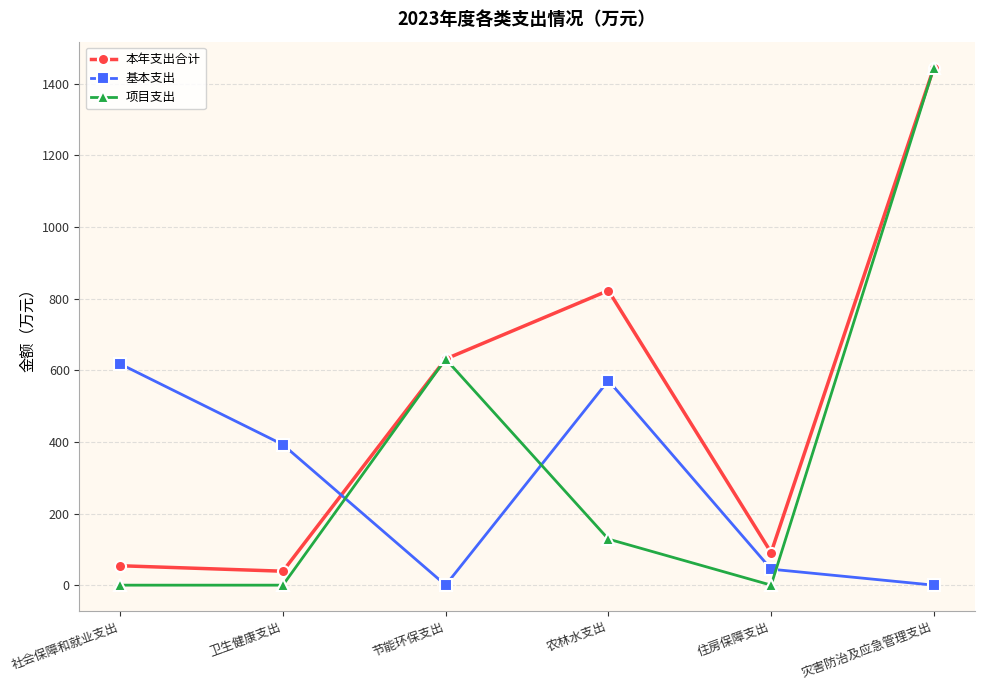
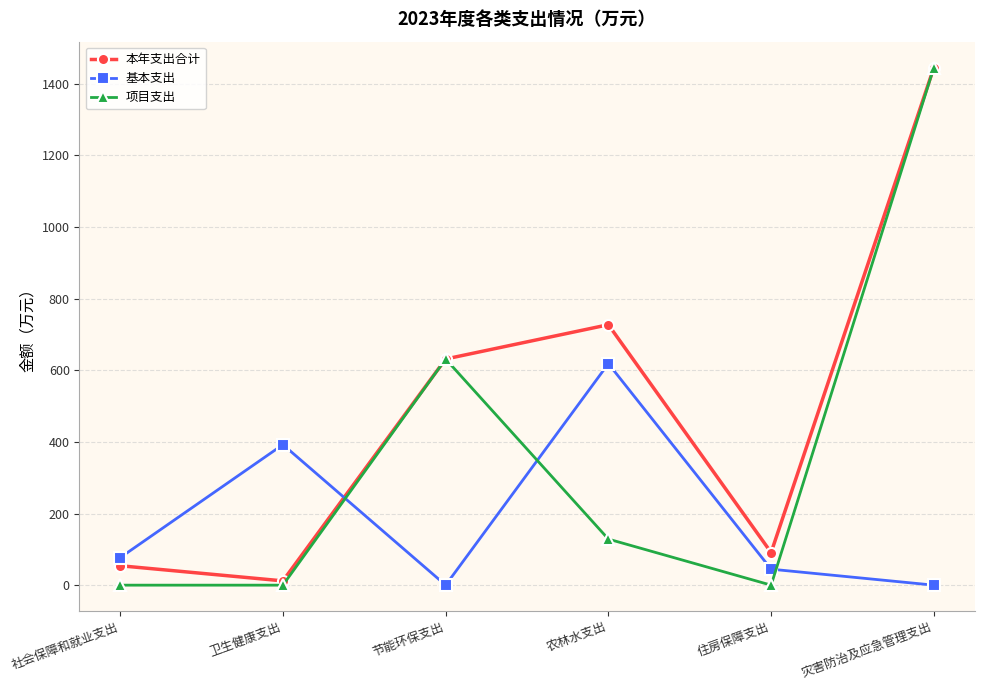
基本支出, 社会保障和就业支出: 620 -> 80
本年支出合计, 卫生健康支出: 40 -> 10
本年支出合计, 农林水支出: 820 -> 730
基本支出, 农林水支出: 570 -> 620
